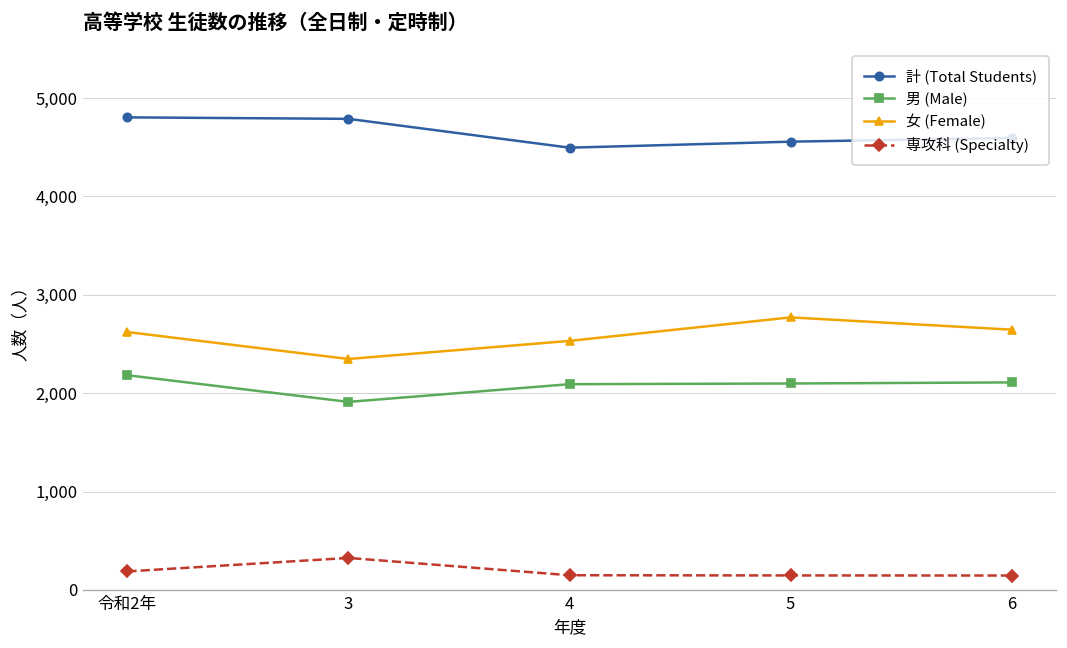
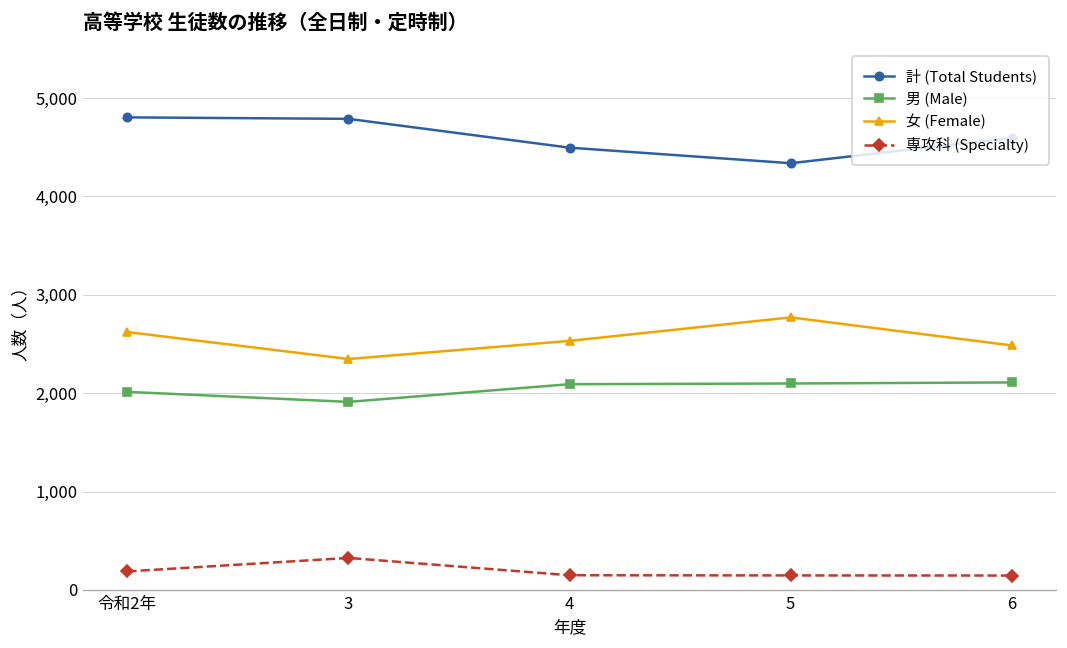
男 (Male), 令和2年: 2,200 -> 2,000
計 (Total Students), 5: 4,600 -> 4,300
女 (Female), 6: 2,600 -> 2,500
